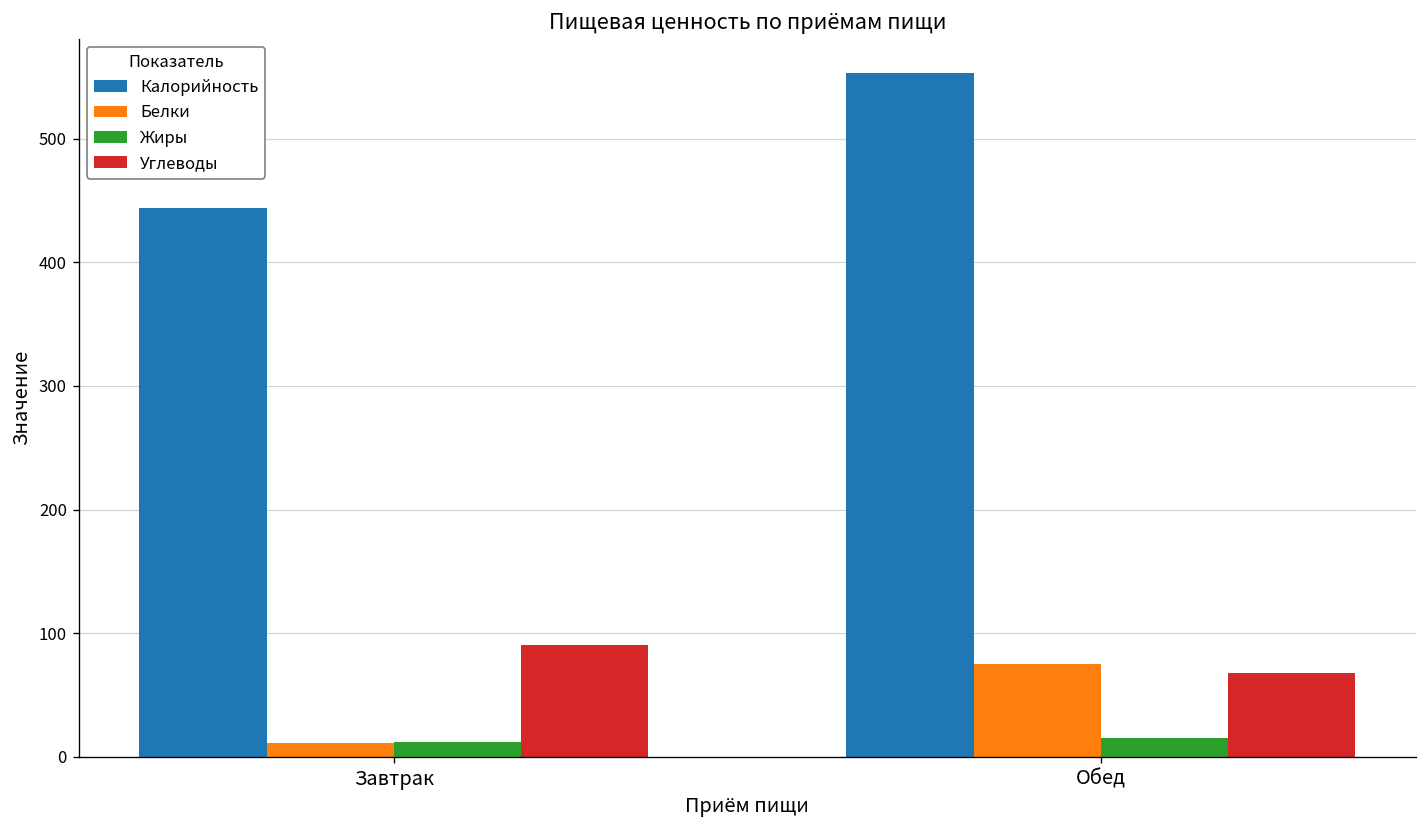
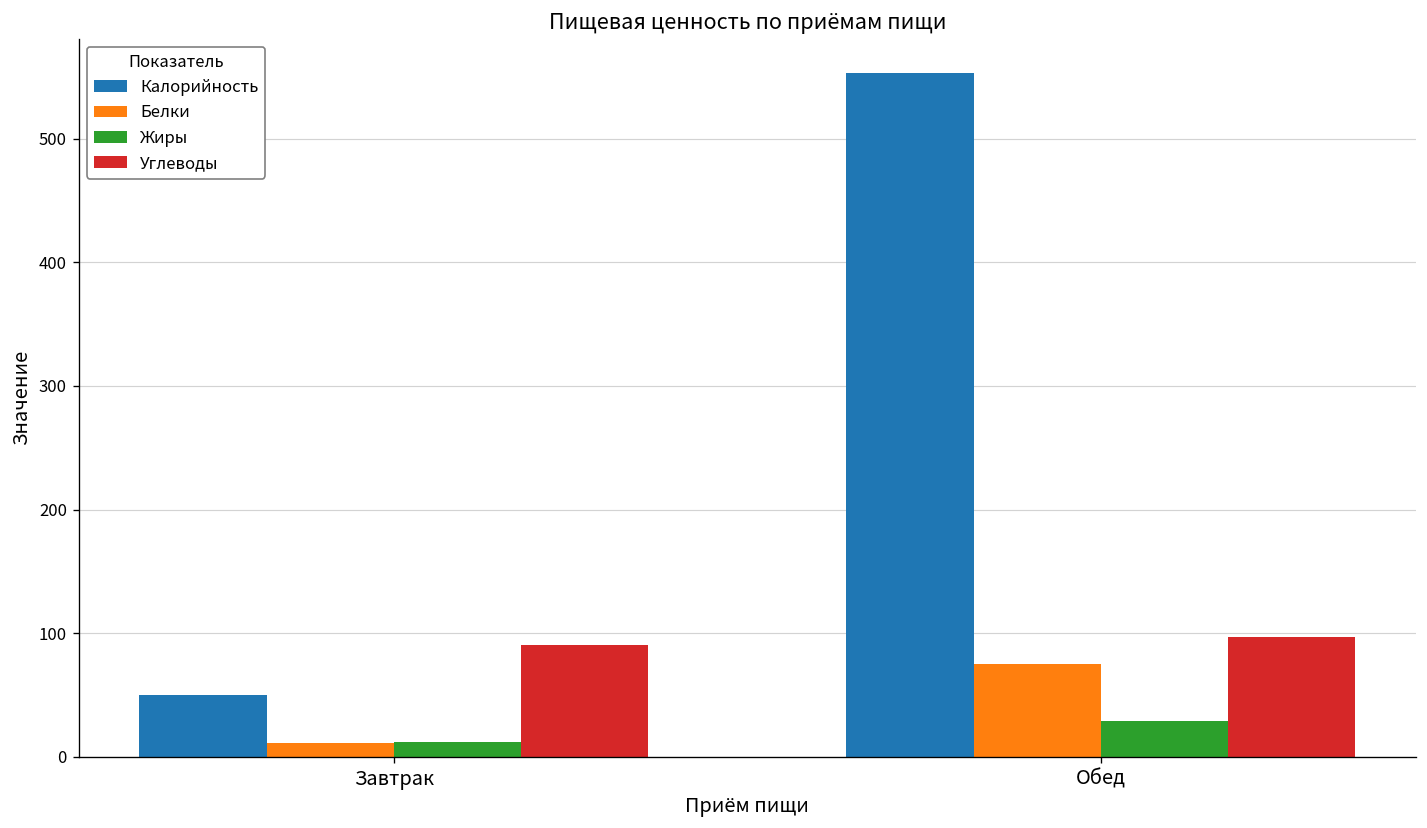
Калорийность, Завтрак: 444 -> 50
Жиры, Обед: 15 -> 29
Углеводы, Обед: 68 -> 97
